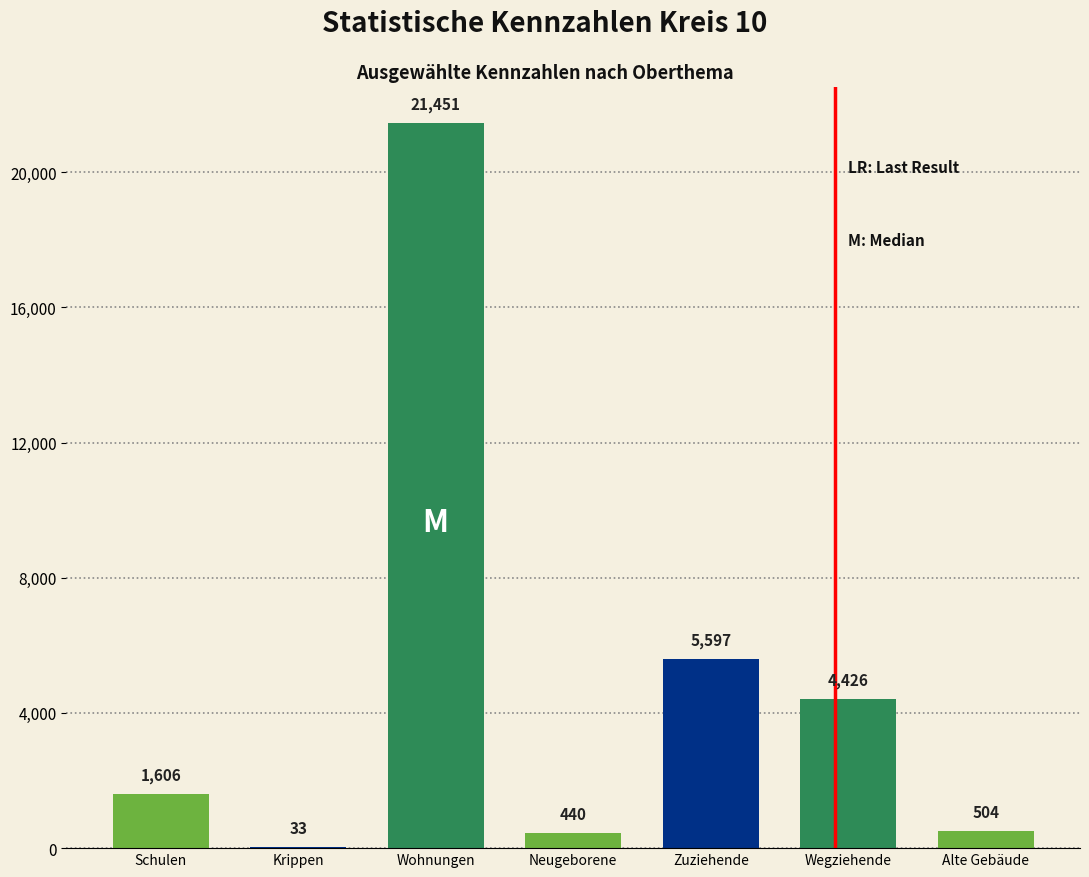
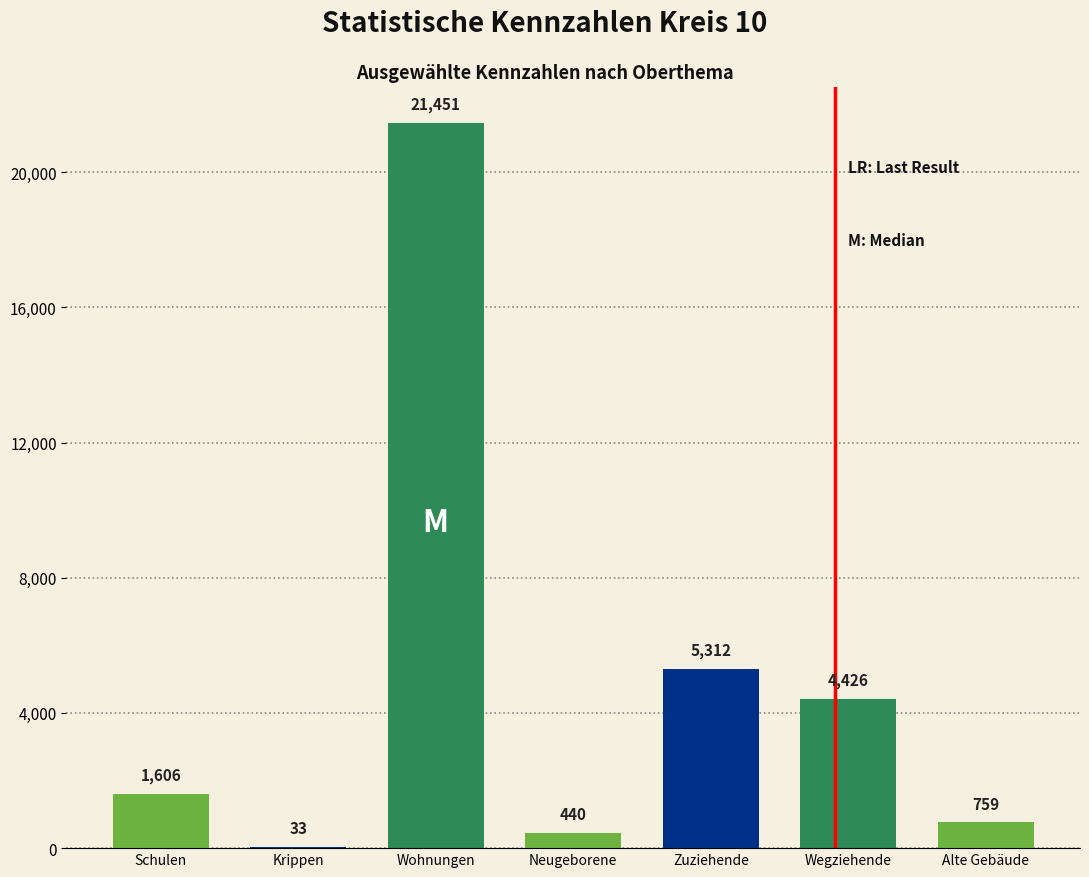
Zuziehende: 5,597 -> 5,312
Alte Gebäude: 504 -> 759
